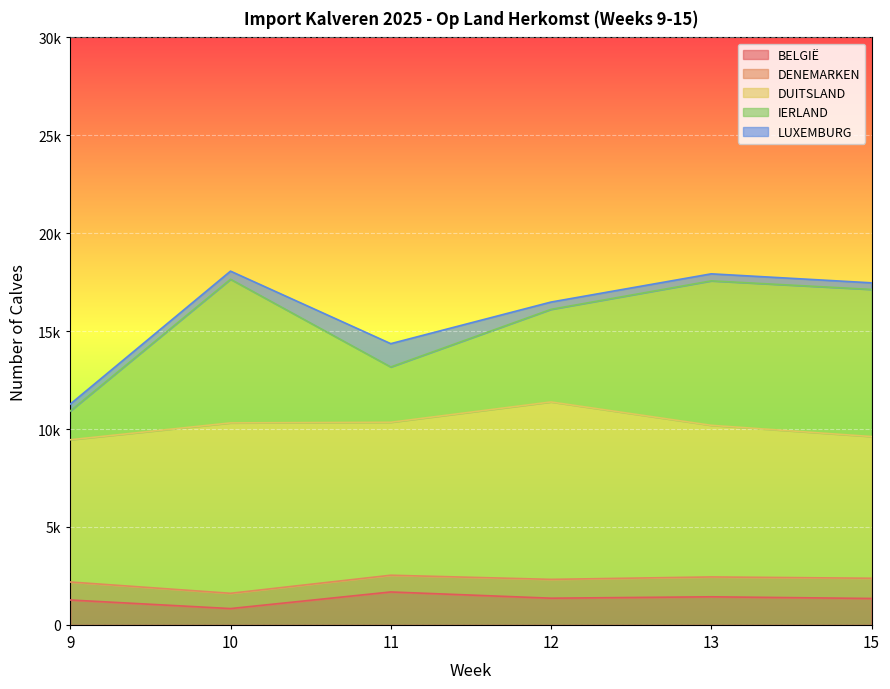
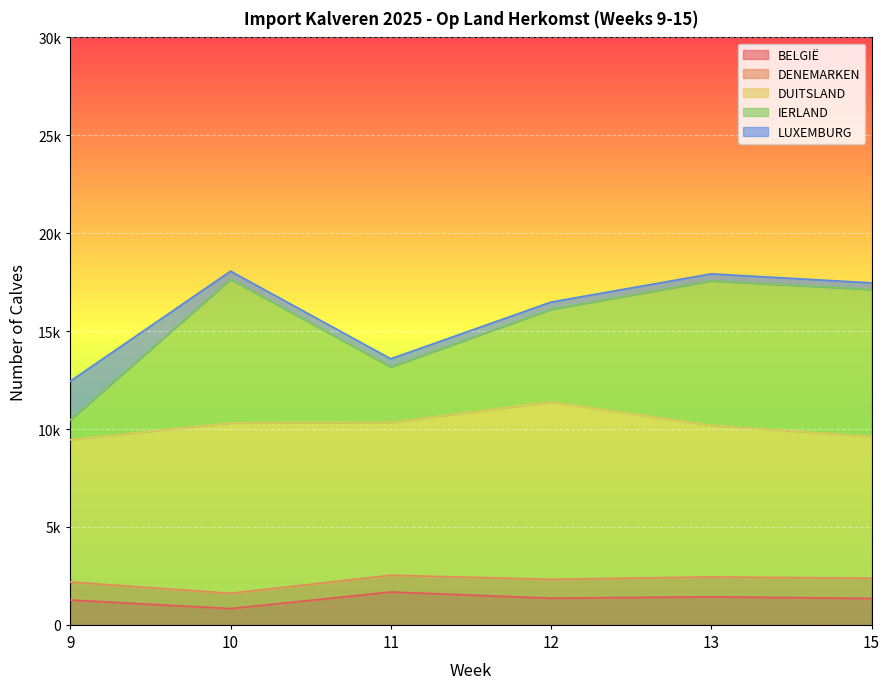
IERLAND, 9: 1500 -> 1000
LUXEMBURG, 9: 400 -> 2000
LUXEMBURG, 11: 1200 -> 400
